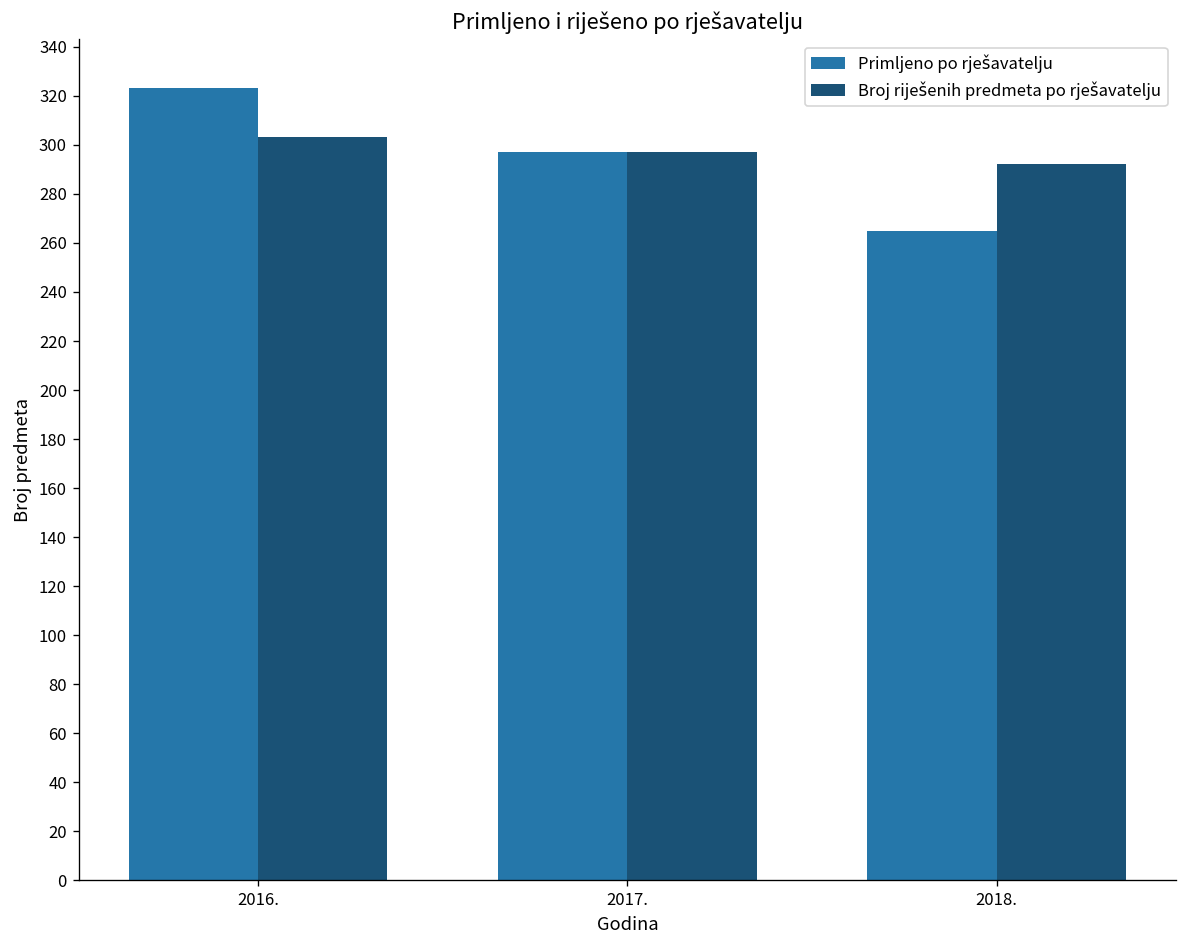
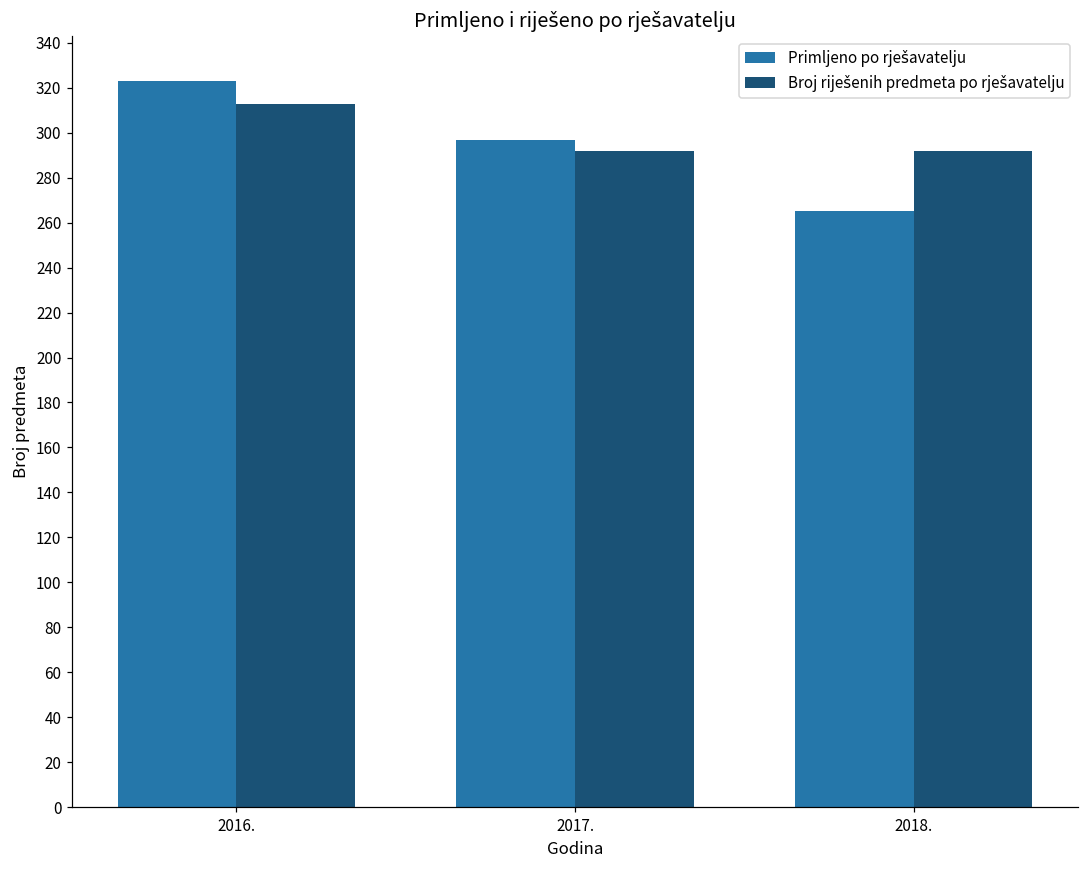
Broj riješenih predmeta po rješavatelju, 2016.: 303 -> 313
Broj riješenih predmeta po rješavatelju, 2017.: 297 -> 292
